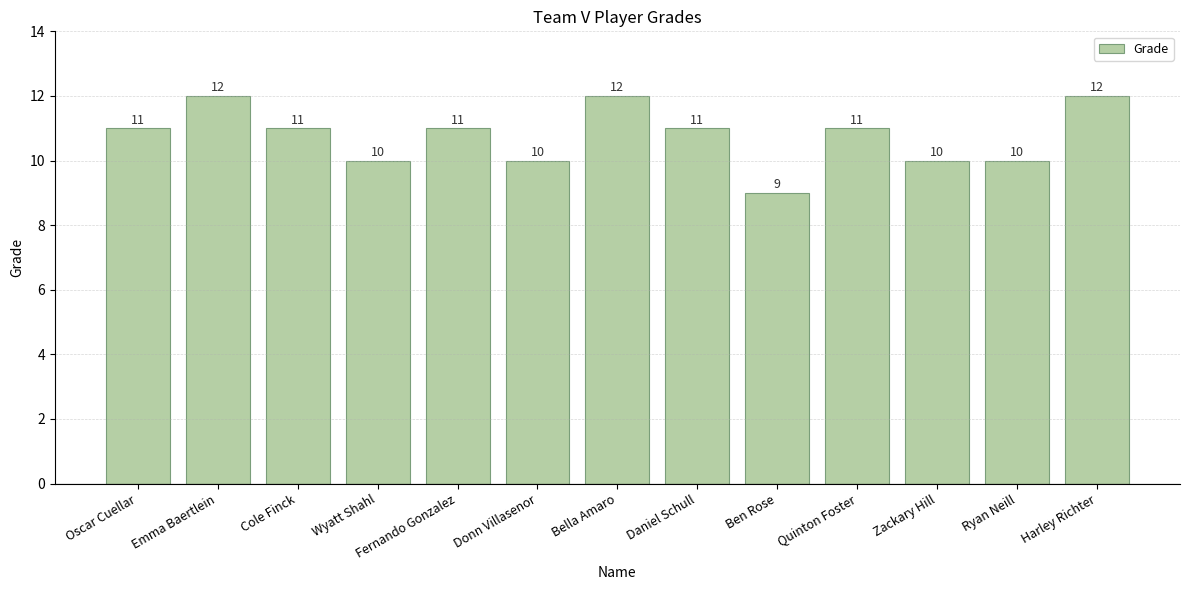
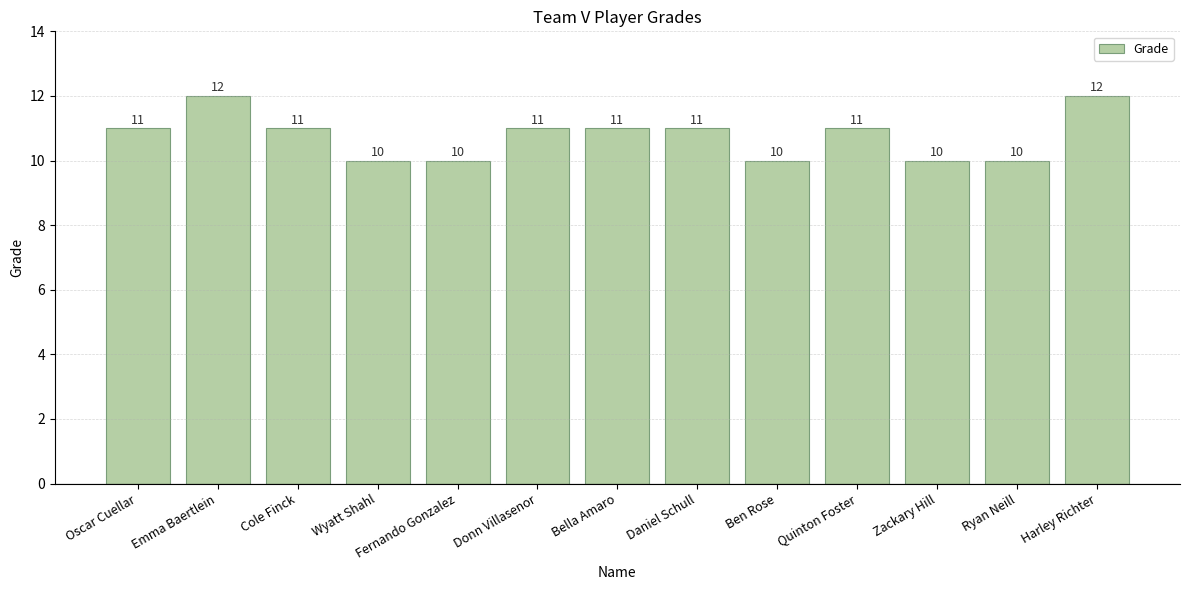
Fernando Gonzalez: 11 -> 10
Donn Villasenor: 10 -> 11
Bella Amaro: 12 -> 11
Ben Rose: 9 -> 10
